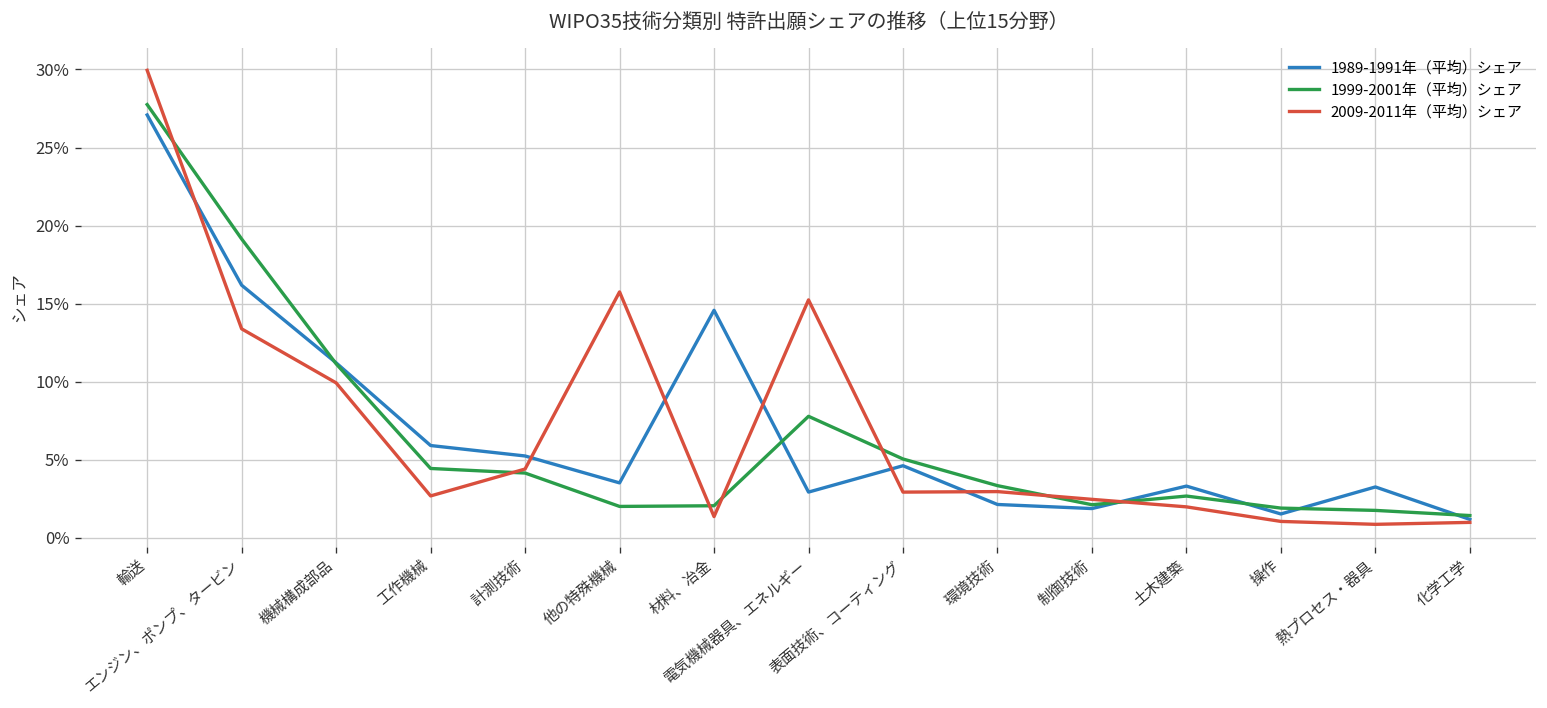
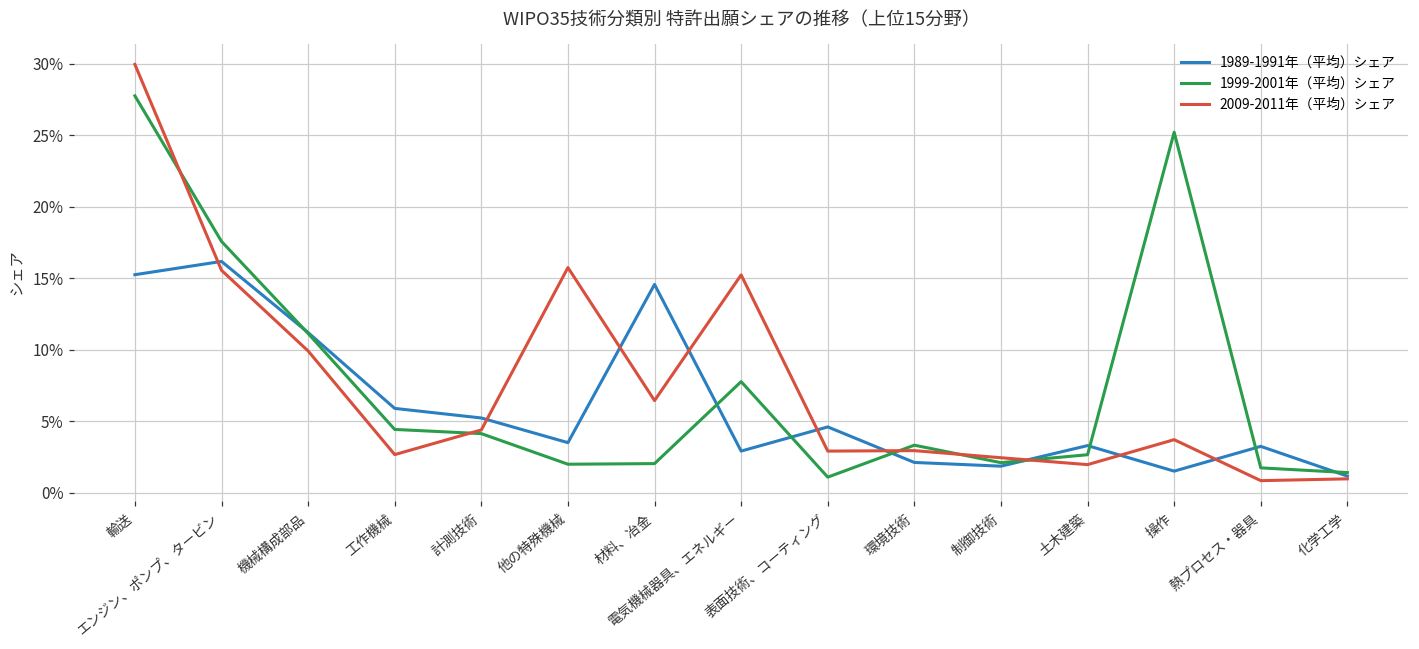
1989-1991年（平均）シェア, 輸送: 27.1% -> 15.3%
1999-2001年（平均）シェア, エンジン、ポンプ、タービン: 19.1% -> 17.6%
2009-2011年（平均）シェア, エンジン、ポンプ、タービン: 13.4% -> 15.6%
2009-2011年（平均）シェア, 材料、冶金: 1.4% -> 6.5%
1999-2001年（平均）シェア, 表面技術、コーティング: 5.0% -> 1.1%
1999-2001年（平均）シェア, 操作: 1.9% -> 25.2%
2009-2011年（平均）シェア, 操作: 1.0% -> 3.7%
